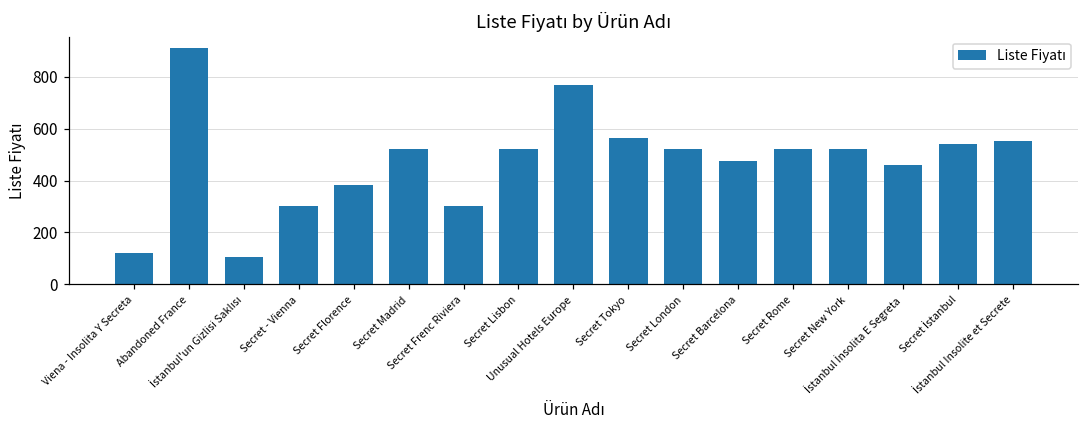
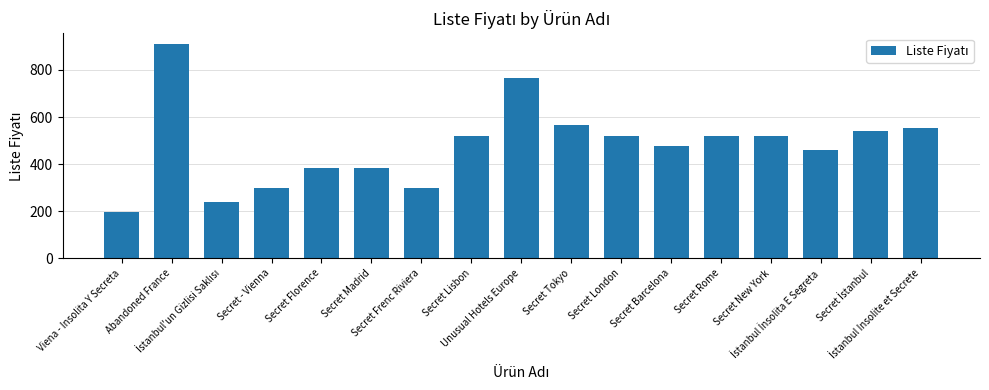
Viena - Insolita Y Secreta: 120 -> 200
İstanbul'un Gizlisi Saklısı: 100 -> 240
Secret Madrid: 520 -> 380
